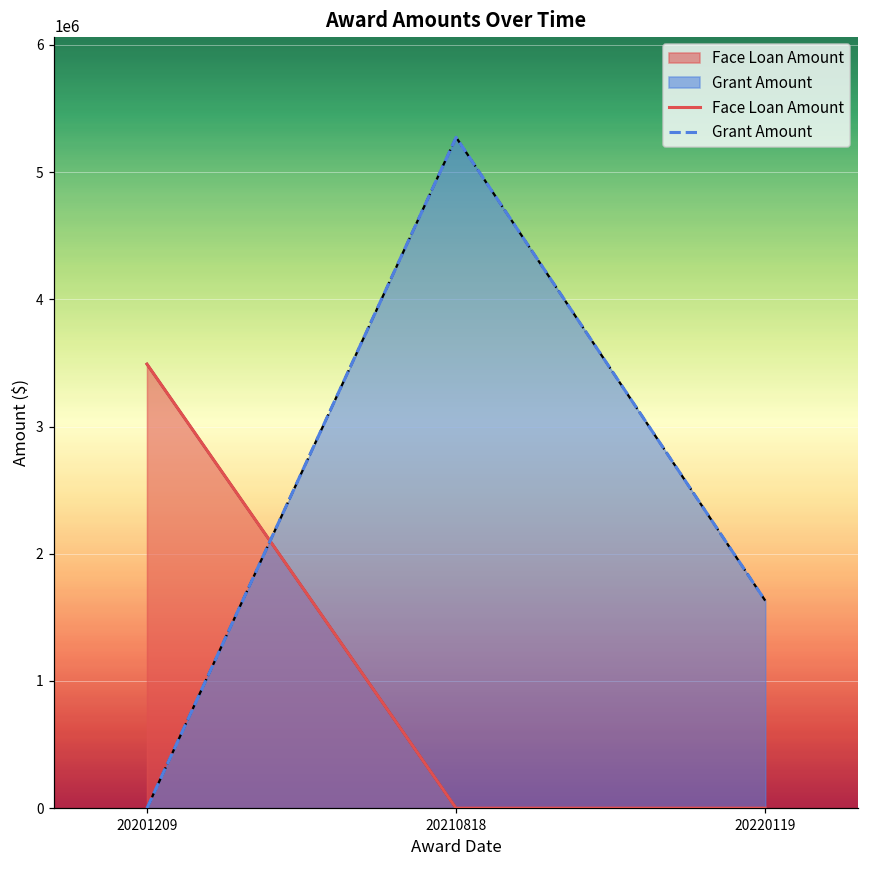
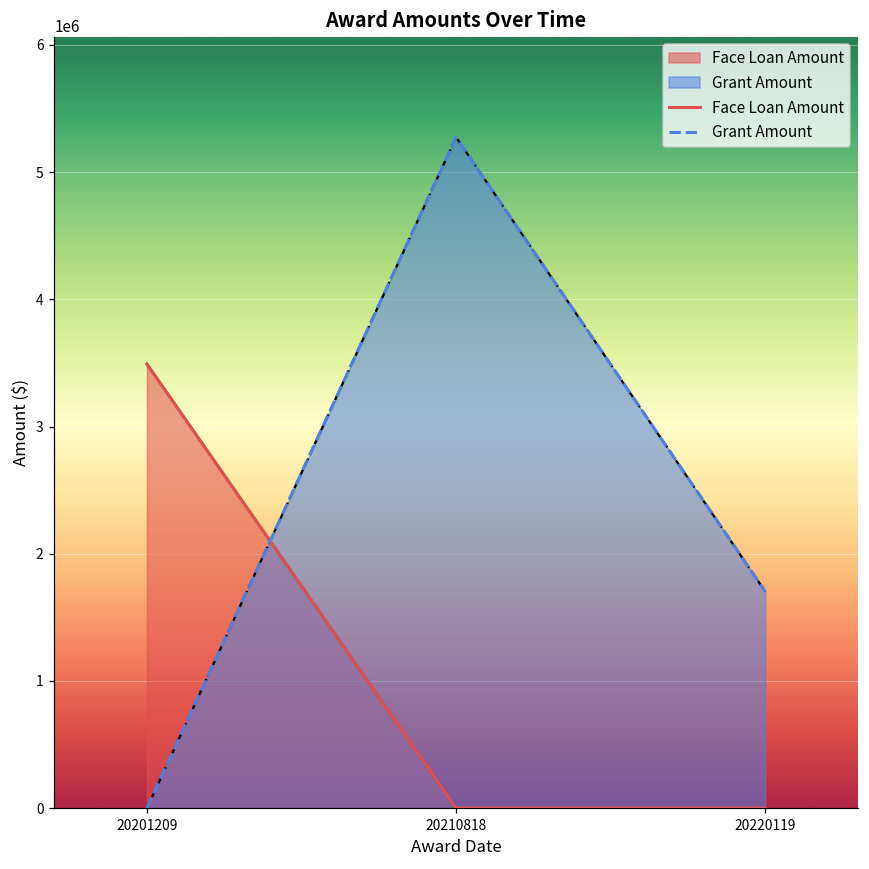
Grant Amount, 20220119: 1630000 -> 1700000
